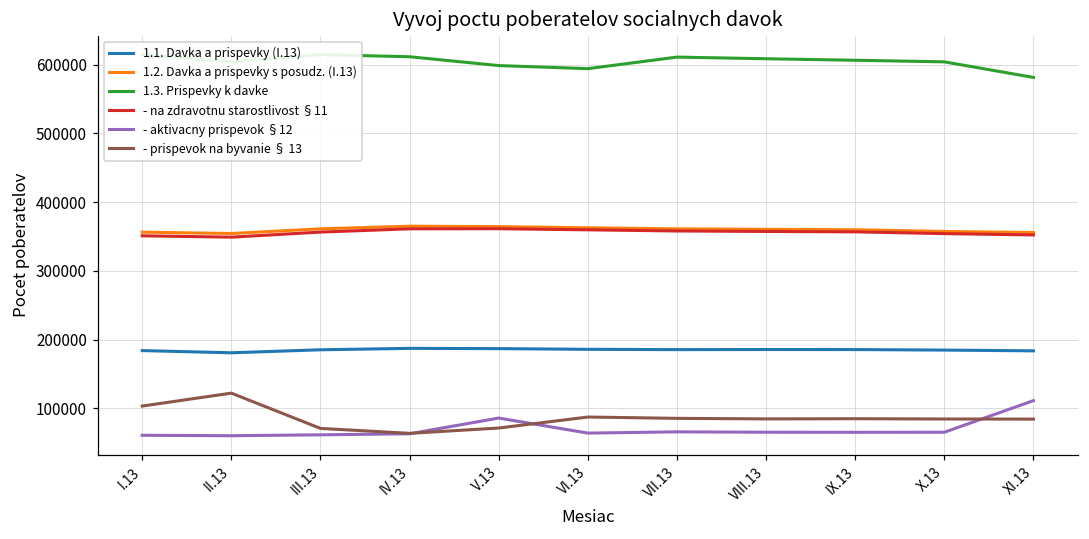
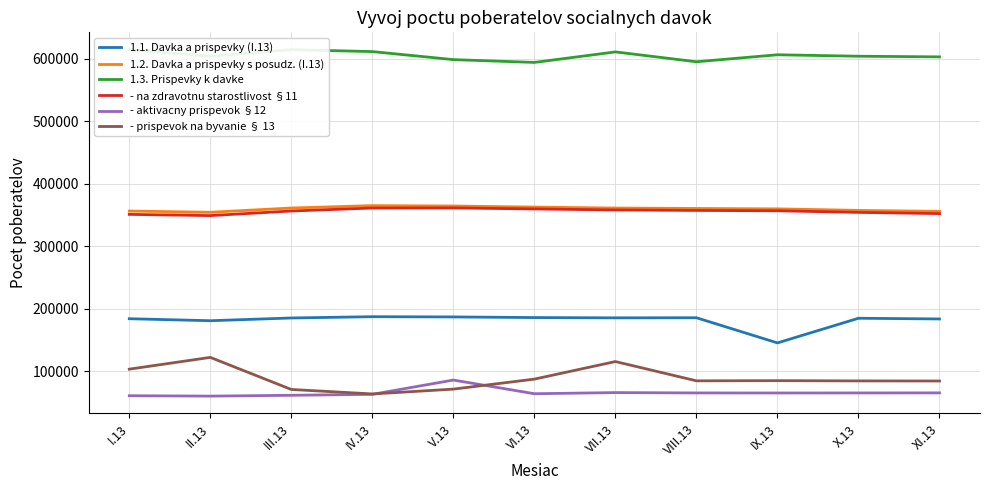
- prispevok na byvanie § 13, VII.13: 90000 -> 120000
1.3. Prispevky k davke, VIII.13: 610000 -> 600000
1.1. Davka a prispevky (I.13), IX.13: 190000 -> 150000
1.3. Prispevky k davke, XI.13: 580000 -> 600000
- aktivacny prispevok §12, XI.13: 110000 -> 70000
